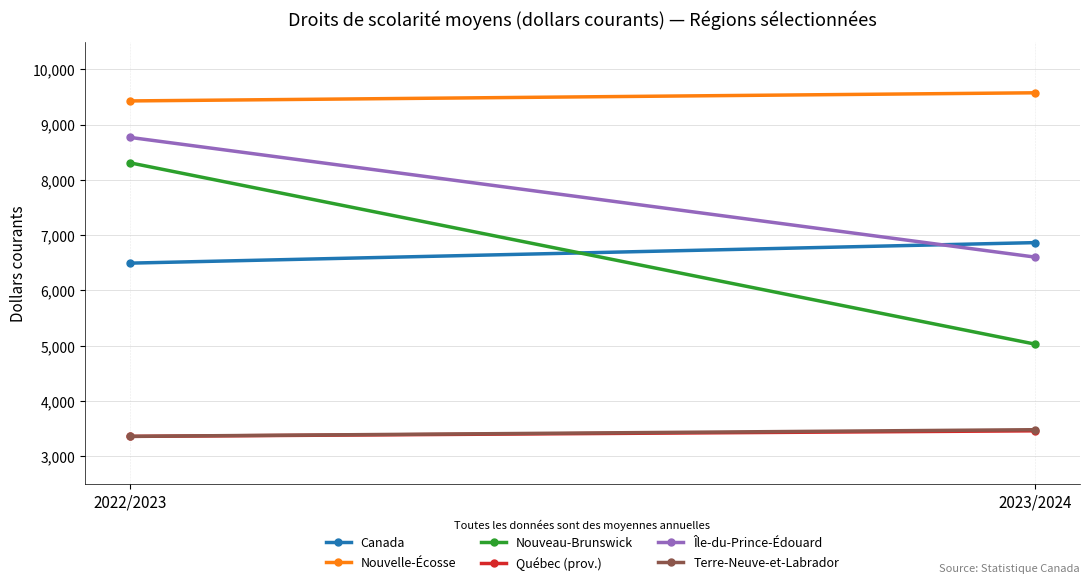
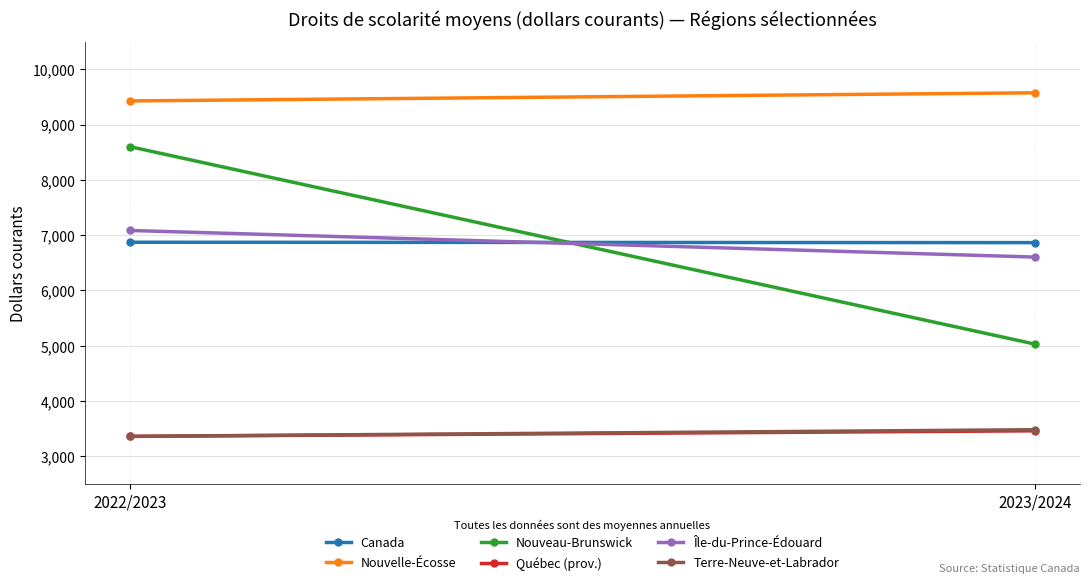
Canada, 2022/2023: 6,500 -> 6,900
Nouveau-Brunswick, 2022/2023: 8,300 -> 8,600
Île-du-Prince-Édouard, 2022/2023: 8,800 -> 7,100
